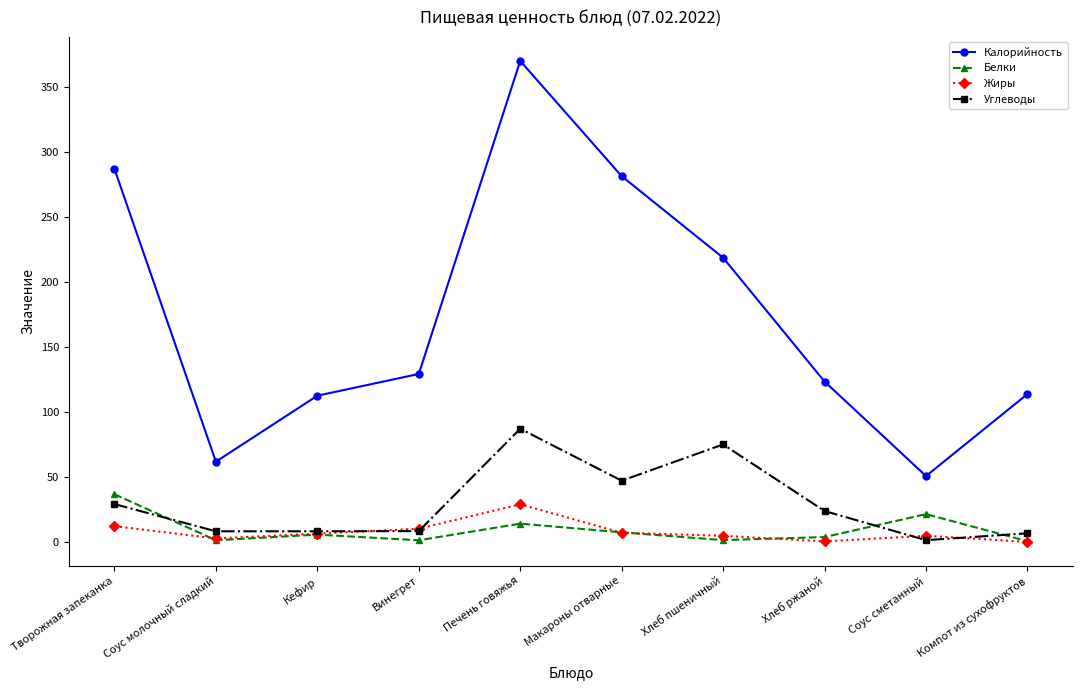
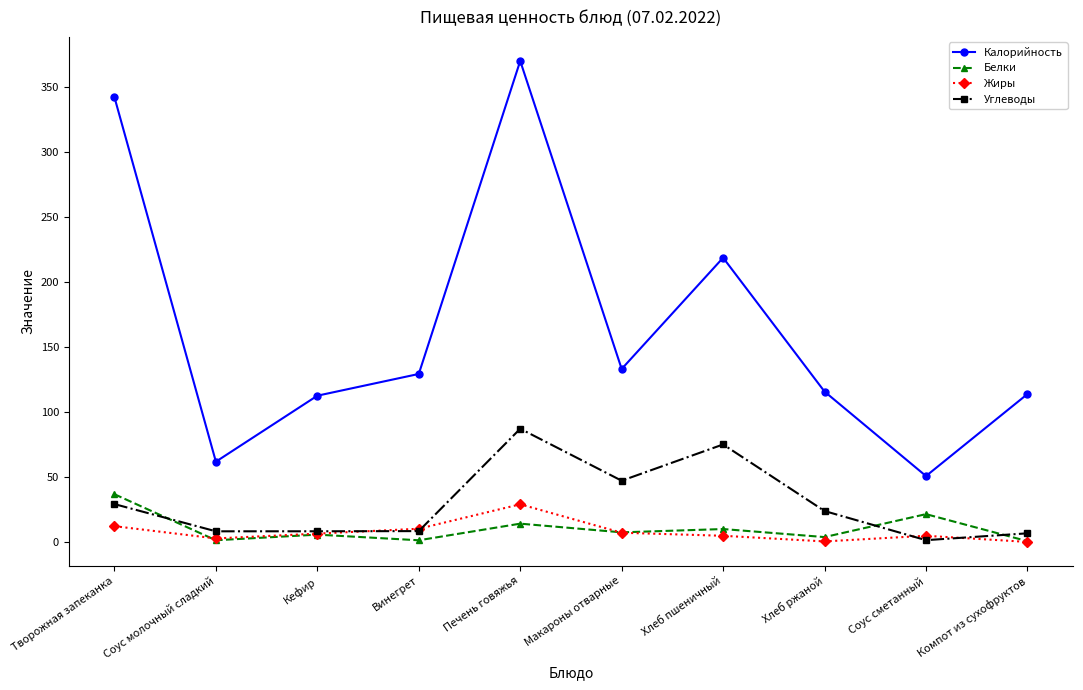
Калорийность, Творожная запеканка: 287 -> 342
Калорийность, Макароны отварные: 281 -> 133
Белки, Хлеб пшеничный: 1 -> 10
Калорийность, Хлеб ржаной: 123 -> 116
